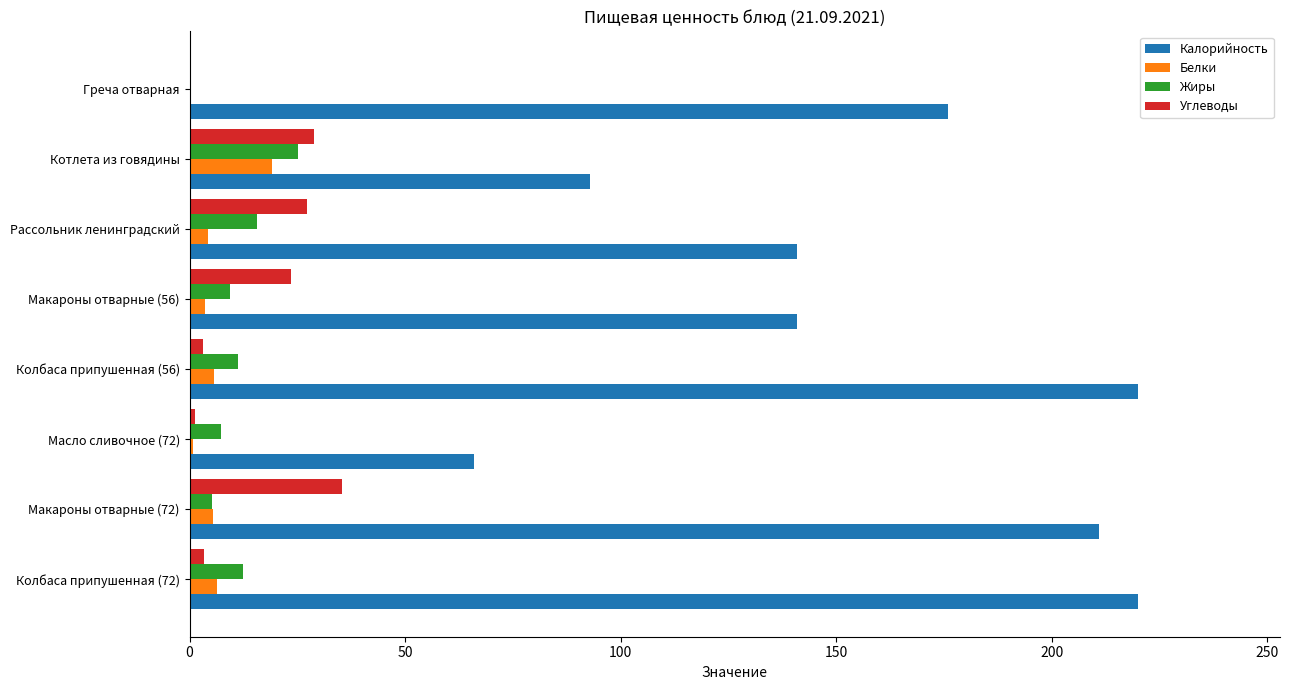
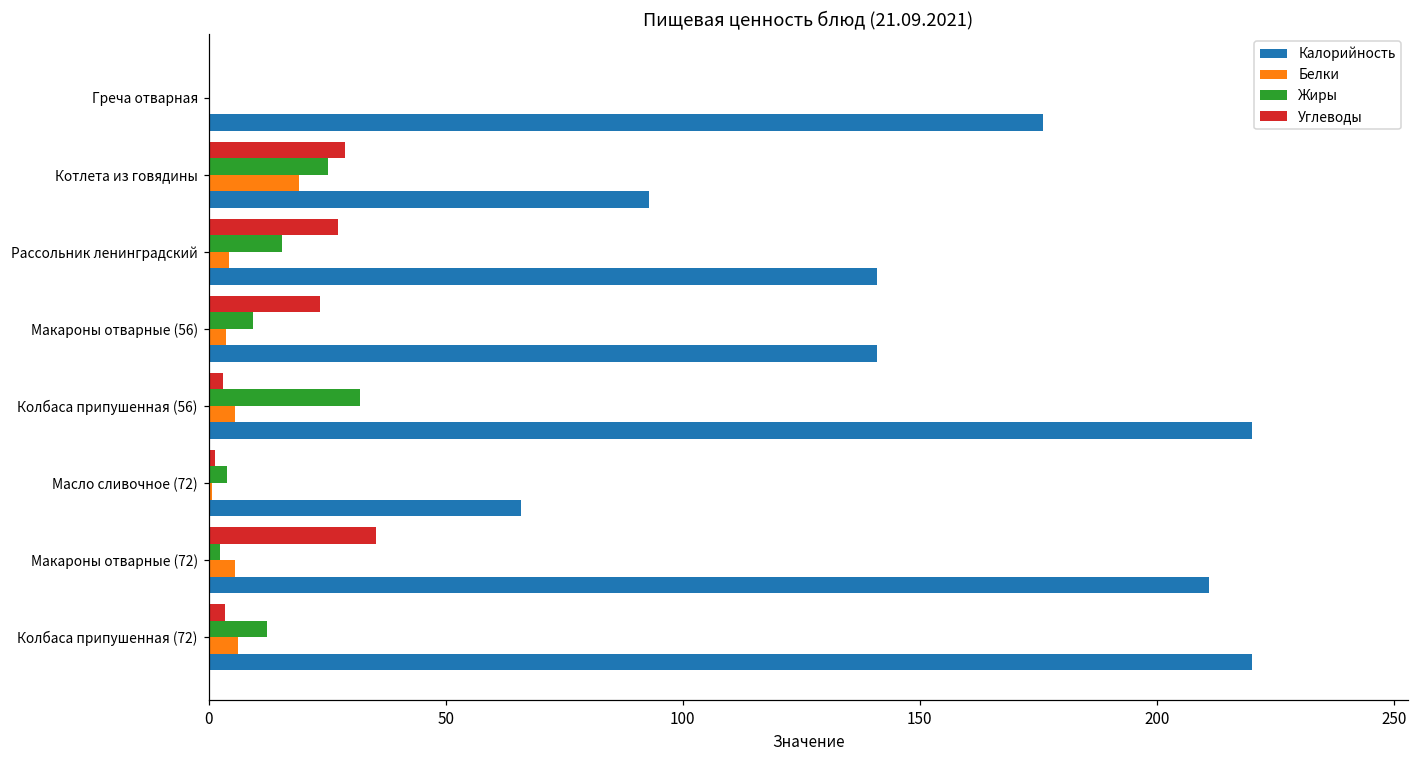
Жиры, Колбаса припушенная (56): 11 -> 32
Жиры, Масло сливочное (72): 7 -> 4
Жиры, Макароны отварные (72): 5 -> 3
